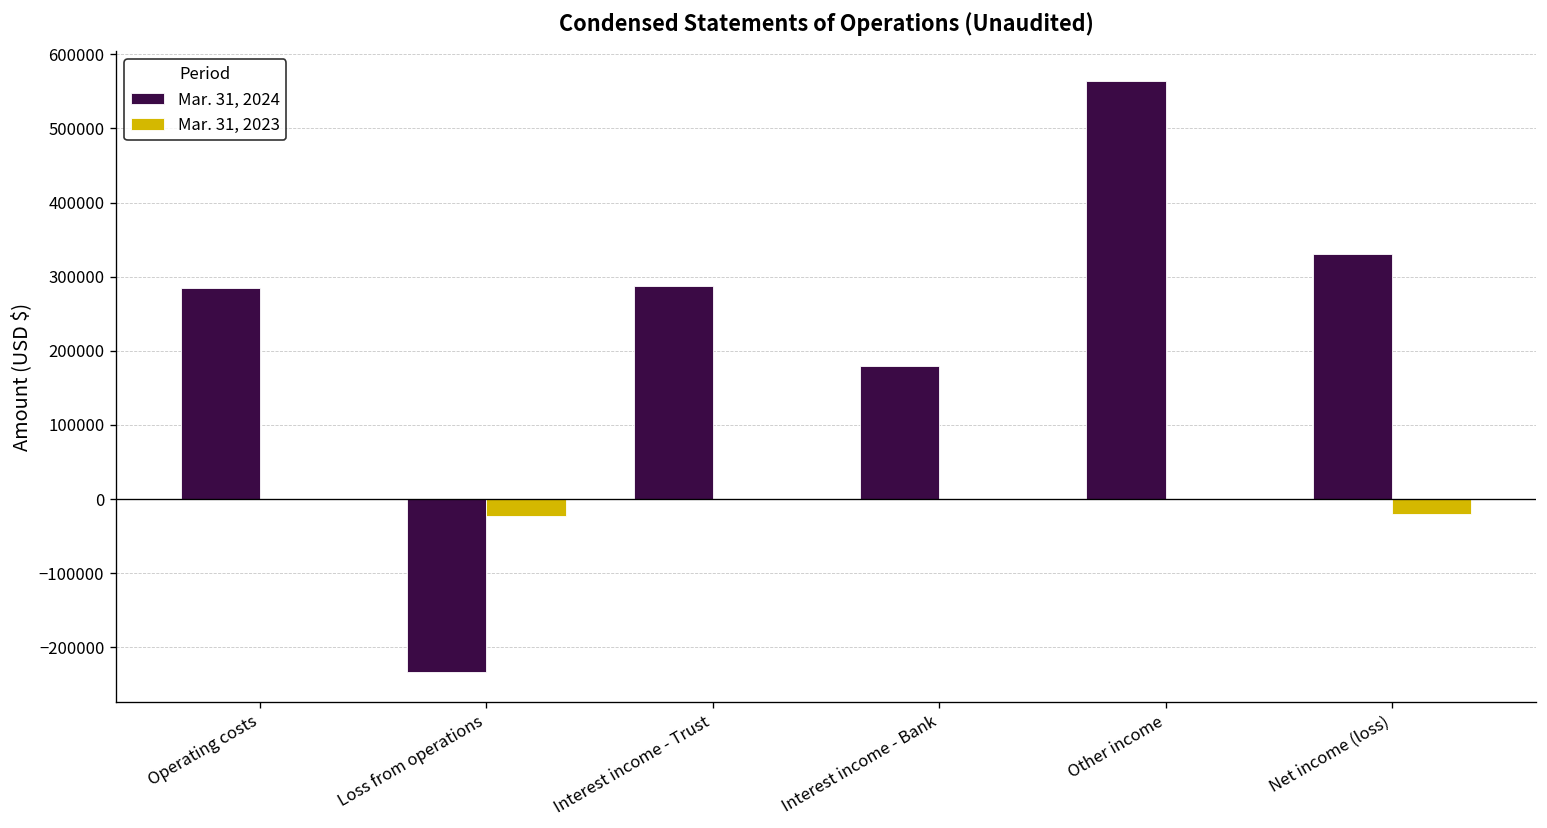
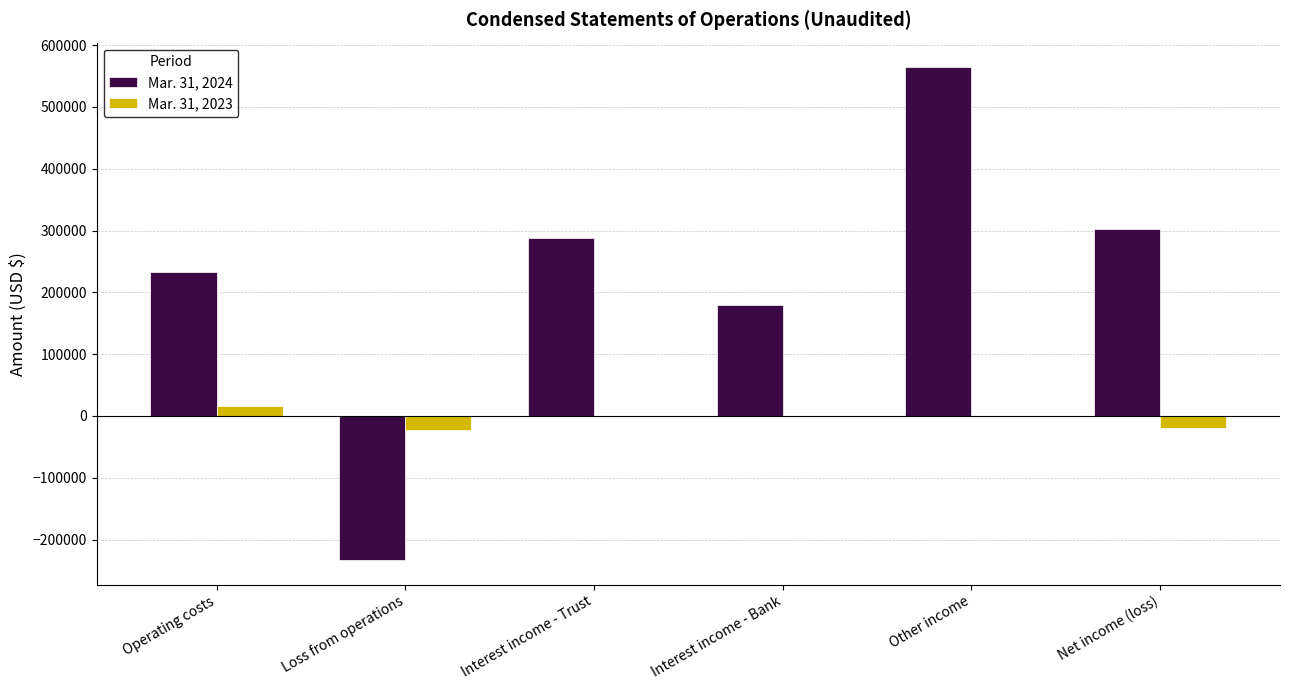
Mar. 31, 2024, Operating costs: 280000 -> 230000
Mar. 31, 2023, Operating costs: 0 -> 20000
Mar. 31, 2024, Net income (loss): 330000 -> 300000
